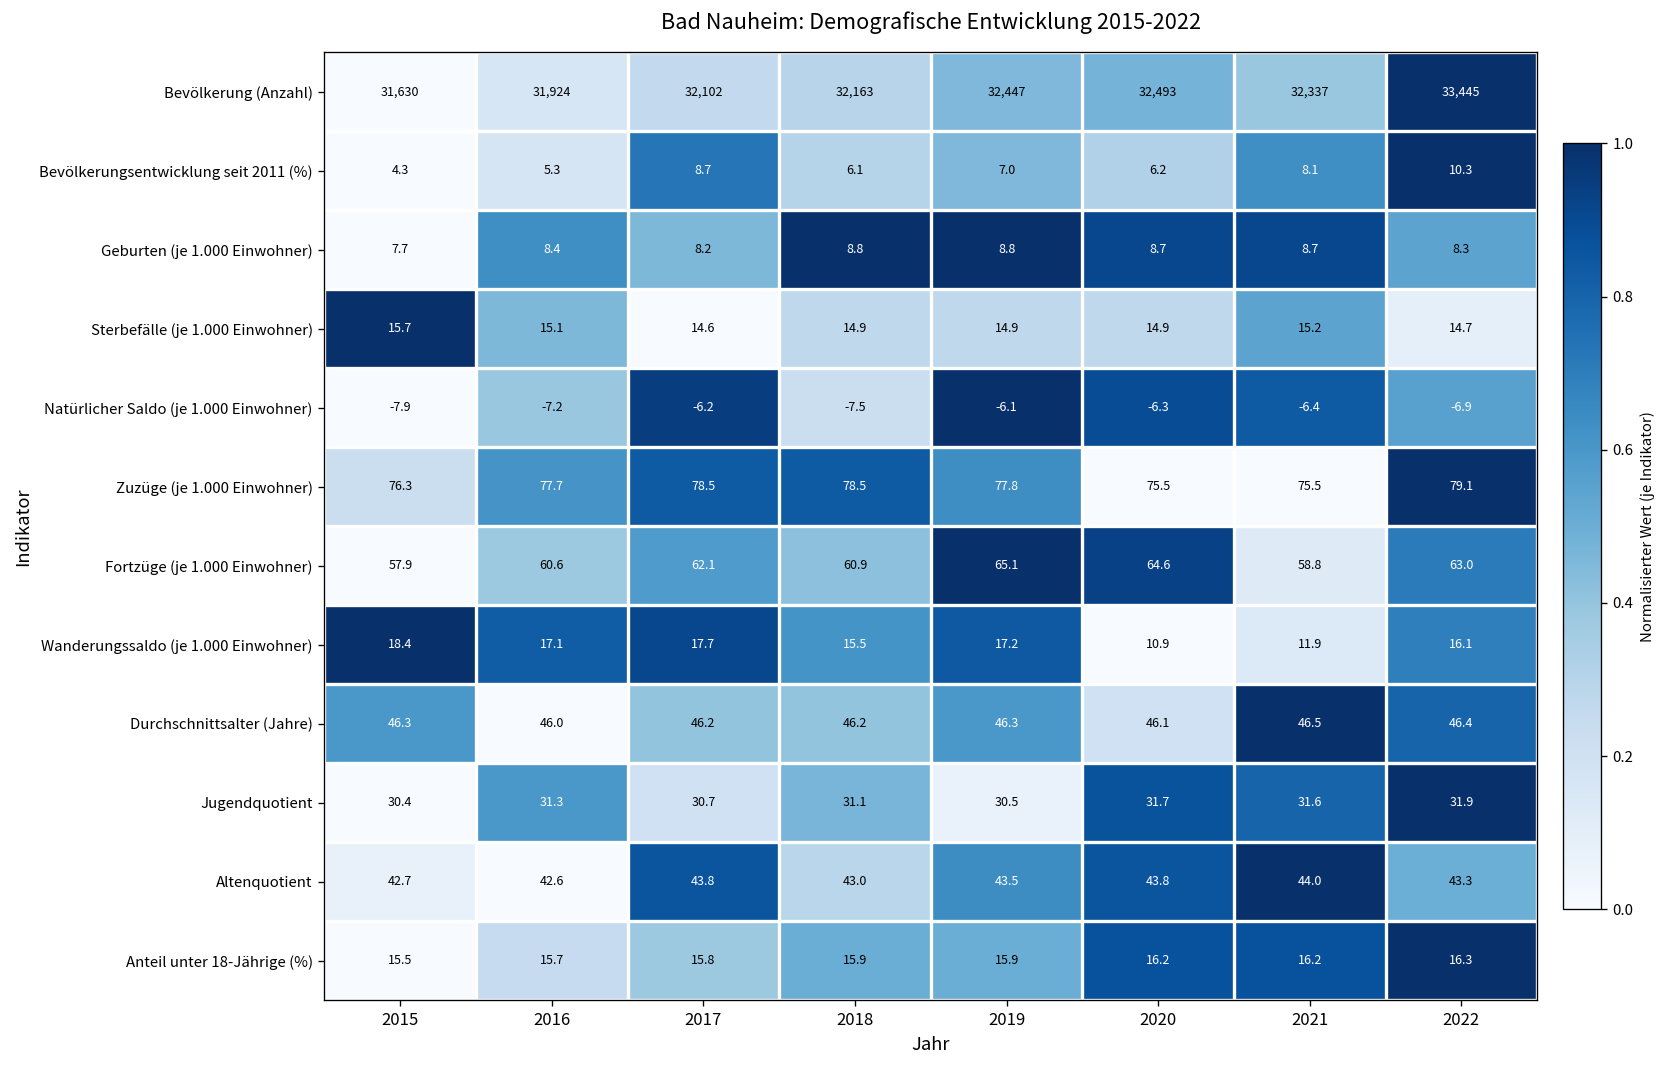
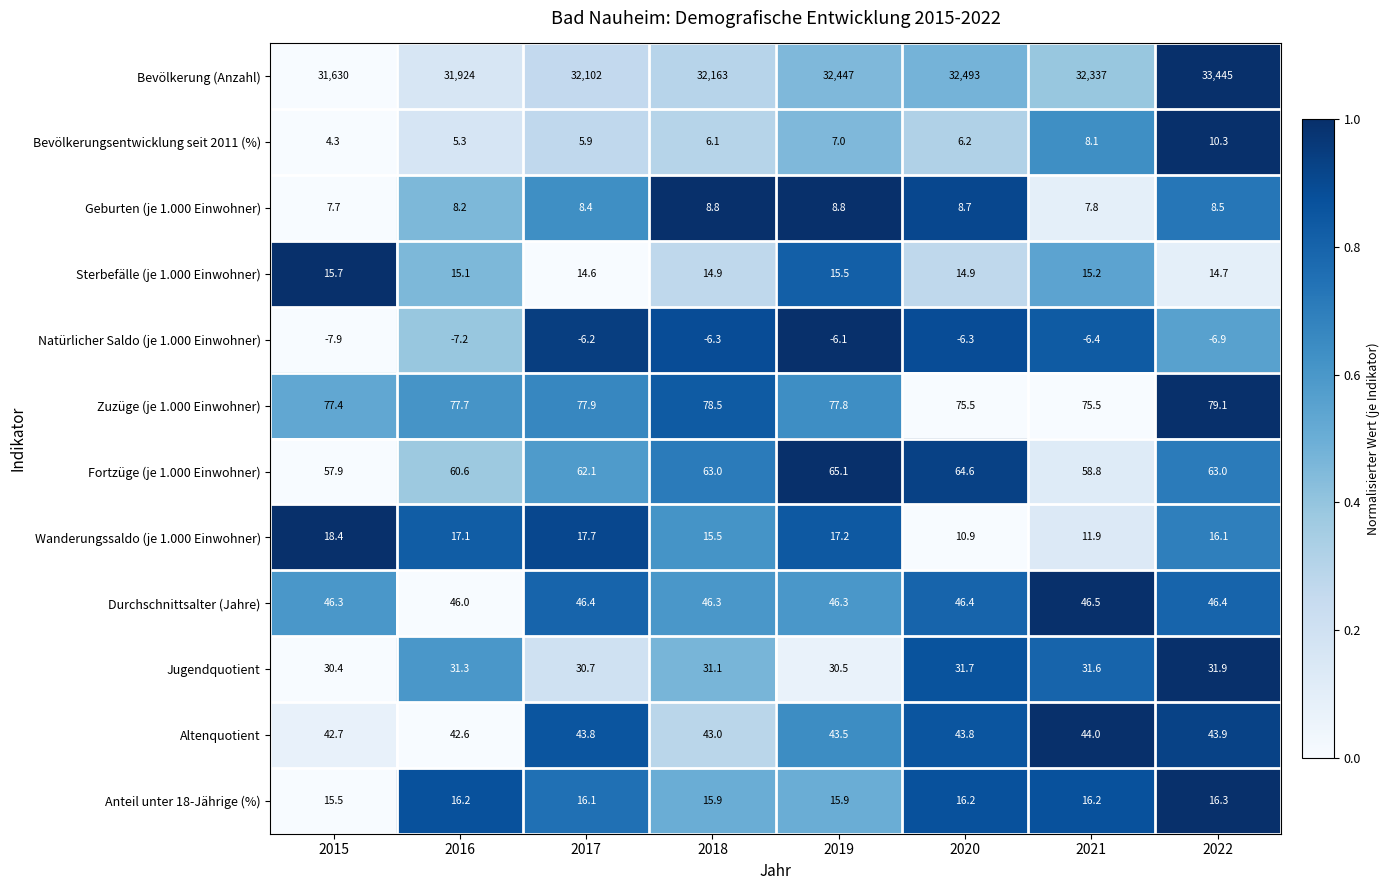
Bevölkerungsentwicklung seit 2011 (%), 2017: 8.7 -> 5.9
Geburten (je 1.000 Einwohner), 2016: 8.4 -> 8.2
Geburten (je 1.000 Einwohner), 2017: 8.2 -> 8.4
Geburten (je 1.000 Einwohner), 2021: 8.7 -> 7.8
Geburten (je 1.000 Einwohner), 2022: 8.3 -> 8.5
Sterbefälle (je 1.000 Einwohner), 2019: 14.9 -> 15.5
Natürlicher Saldo (je 1.000 Einwohner), 2018: -7.5 -> -6.3
Zuzüge (je 1.000 Einwohner), 2015: 76.3 -> 77.4
Zuzüge (je 1.000 Einwohner), 2017: 78.5 -> 77.9
Fortzüge (je 1.000 Einwohner), 2018: 60.9 -> 63.0
Durchschnittsalter (Jahre), 2017: 46.2 -> 46.4
Durchschnittsalter (Jahre), 2018: 46.2 -> 46.3
Durchschnittsalter (Jahre), 2020: 46.1 -> 46.4
Altenquotient, 2022: 43.3 -> 43.9
Anteil unter 18-Jährige (%), 2016: 15.7 -> 16.2
Anteil unter 18-Jährige (%), 2017: 15.8 -> 16.1
